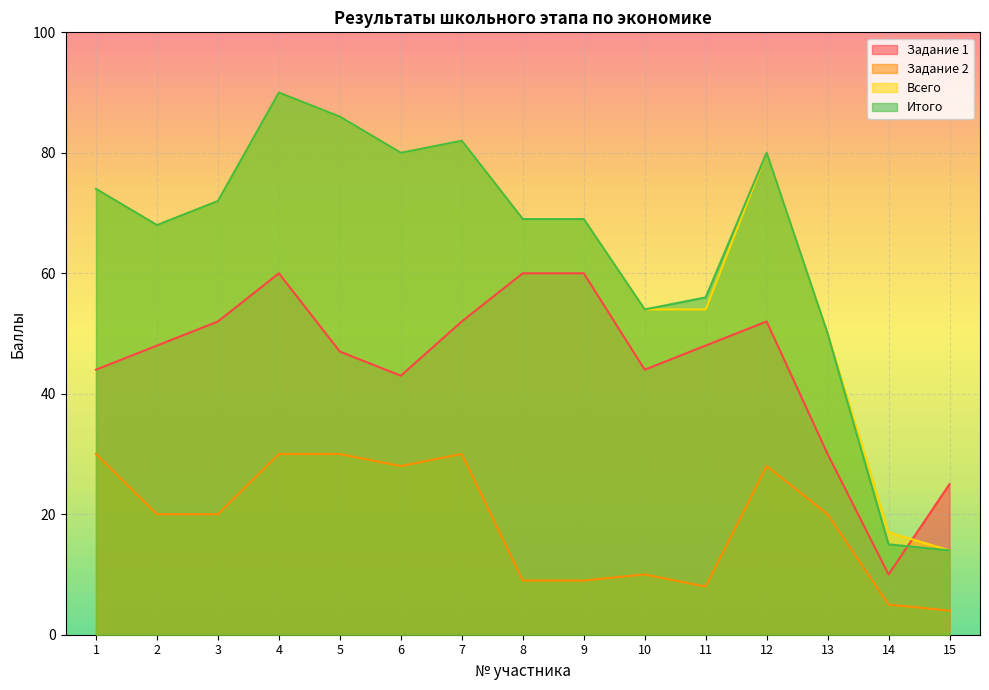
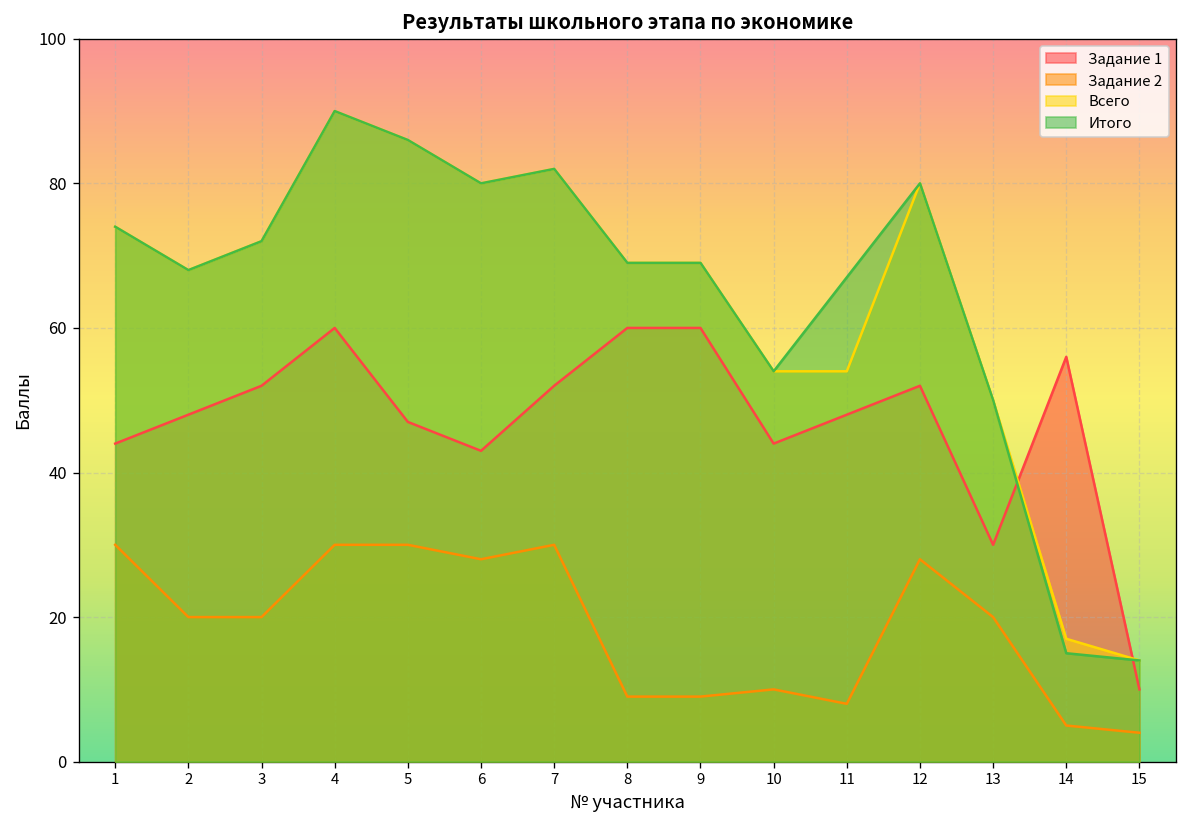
Итого, 11: 56 -> 67
Задание 1, 14: 10 -> 56
Задание 1, 15: 25 -> 10
